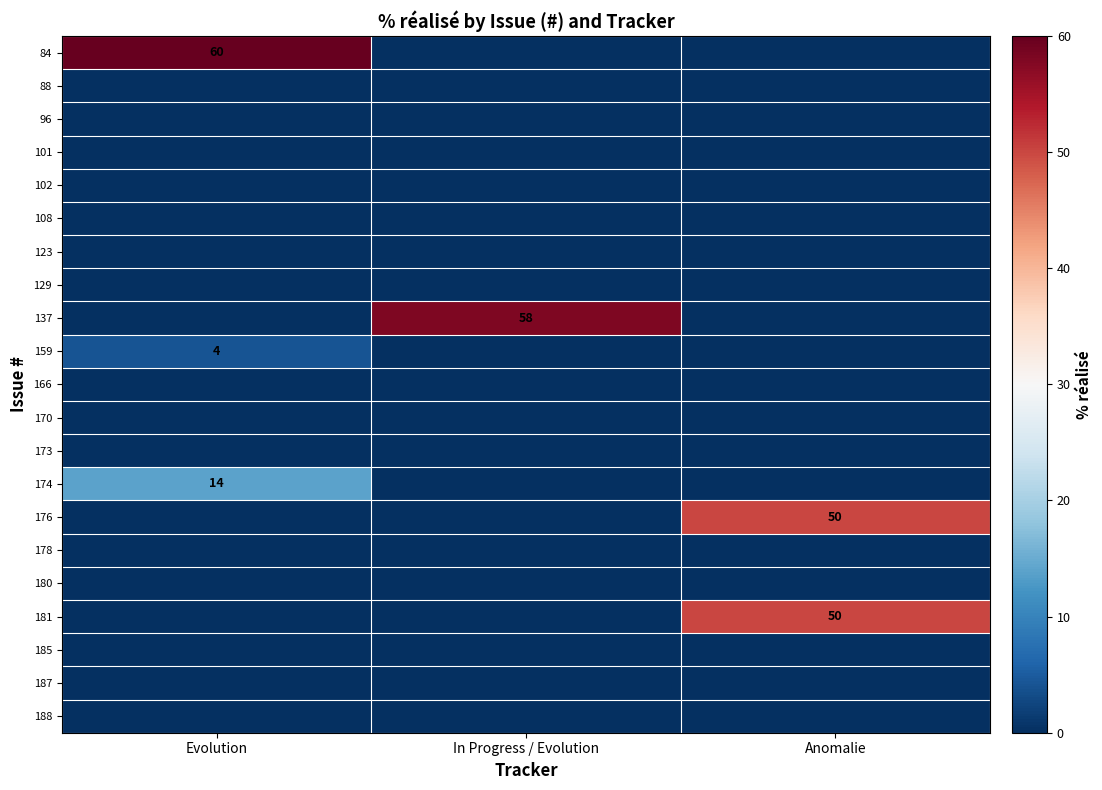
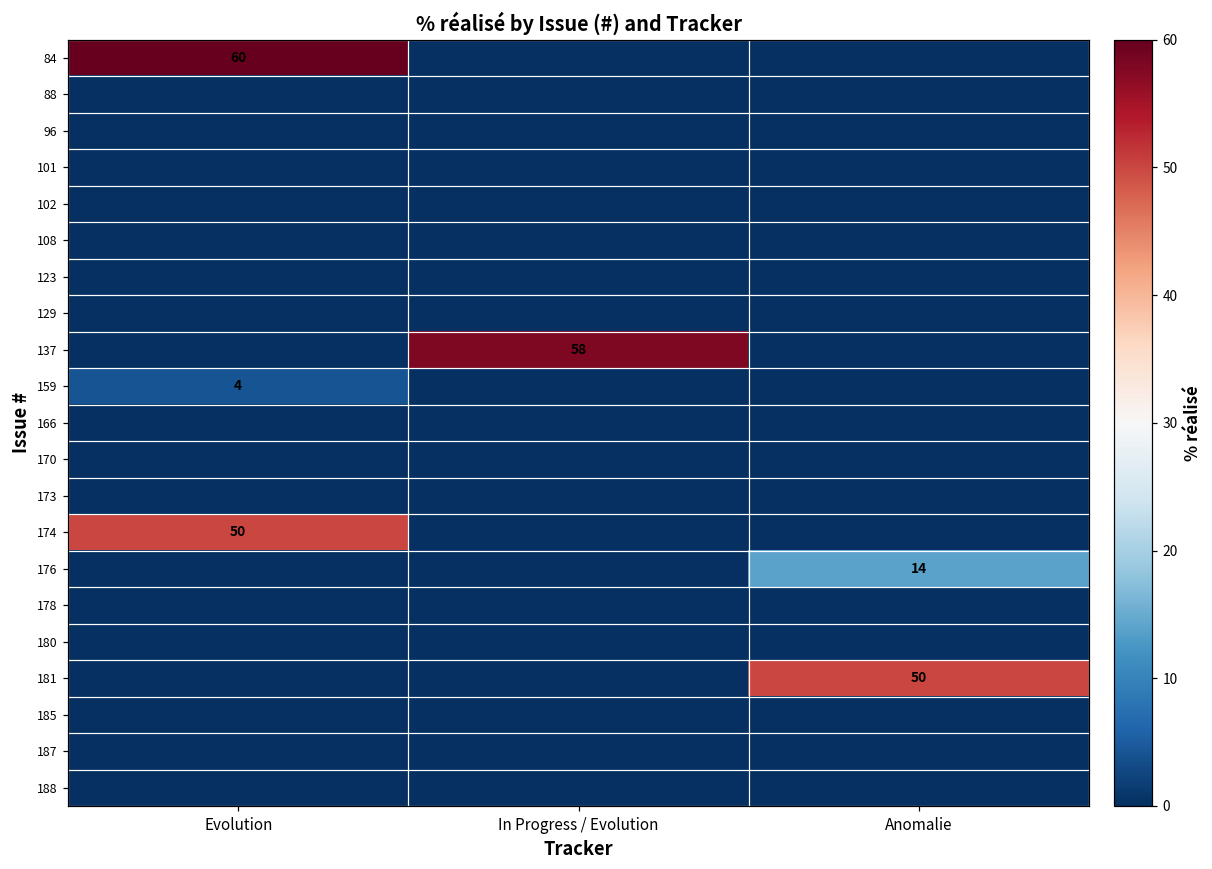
174, Evolution: 14 -> 50
176, Anomalie: 50 -> 14
